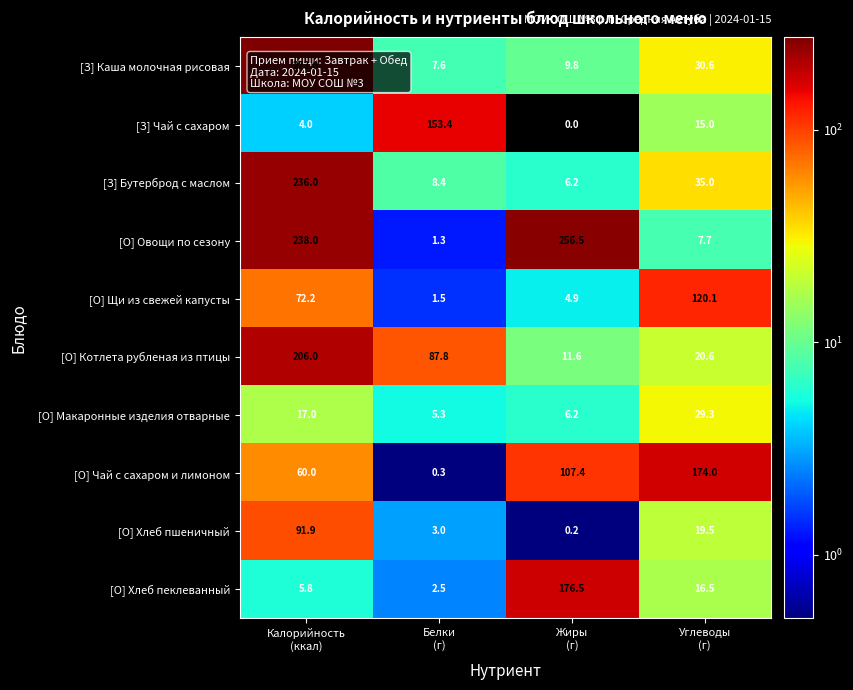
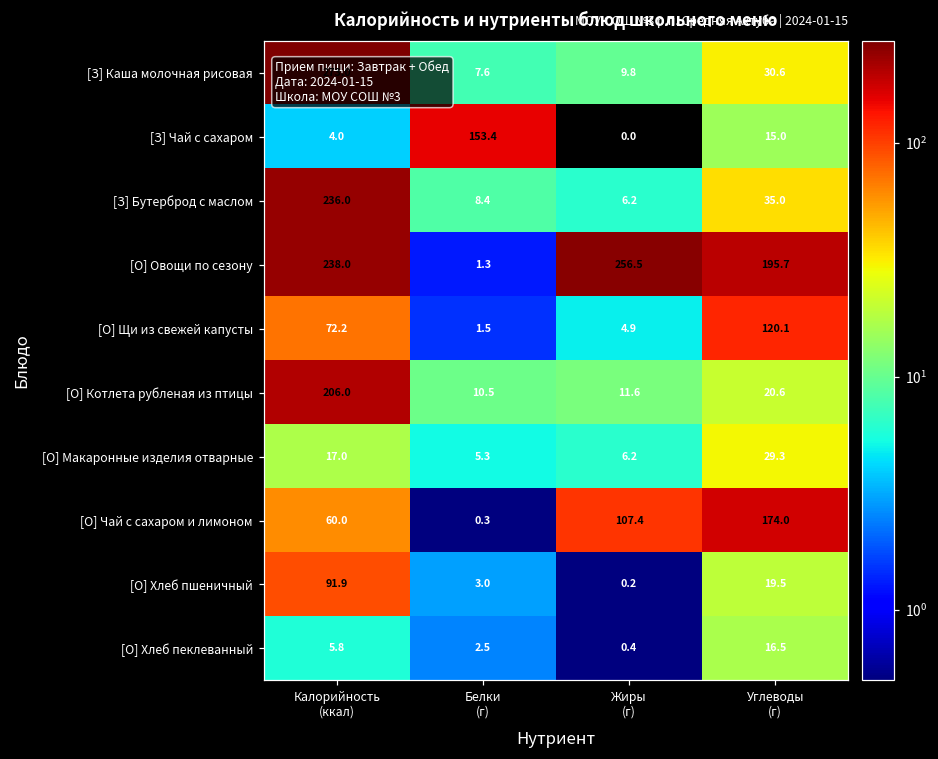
[О] Овощи по сезону, Углеводы (г): 7.7 -> 195.7
[О] Котлета рубленая из птицы, Белки (г): 87.8 -> 10.5
[О] Хлеб пеклеванный, Жиры (г): 176.5 -> 0.4
